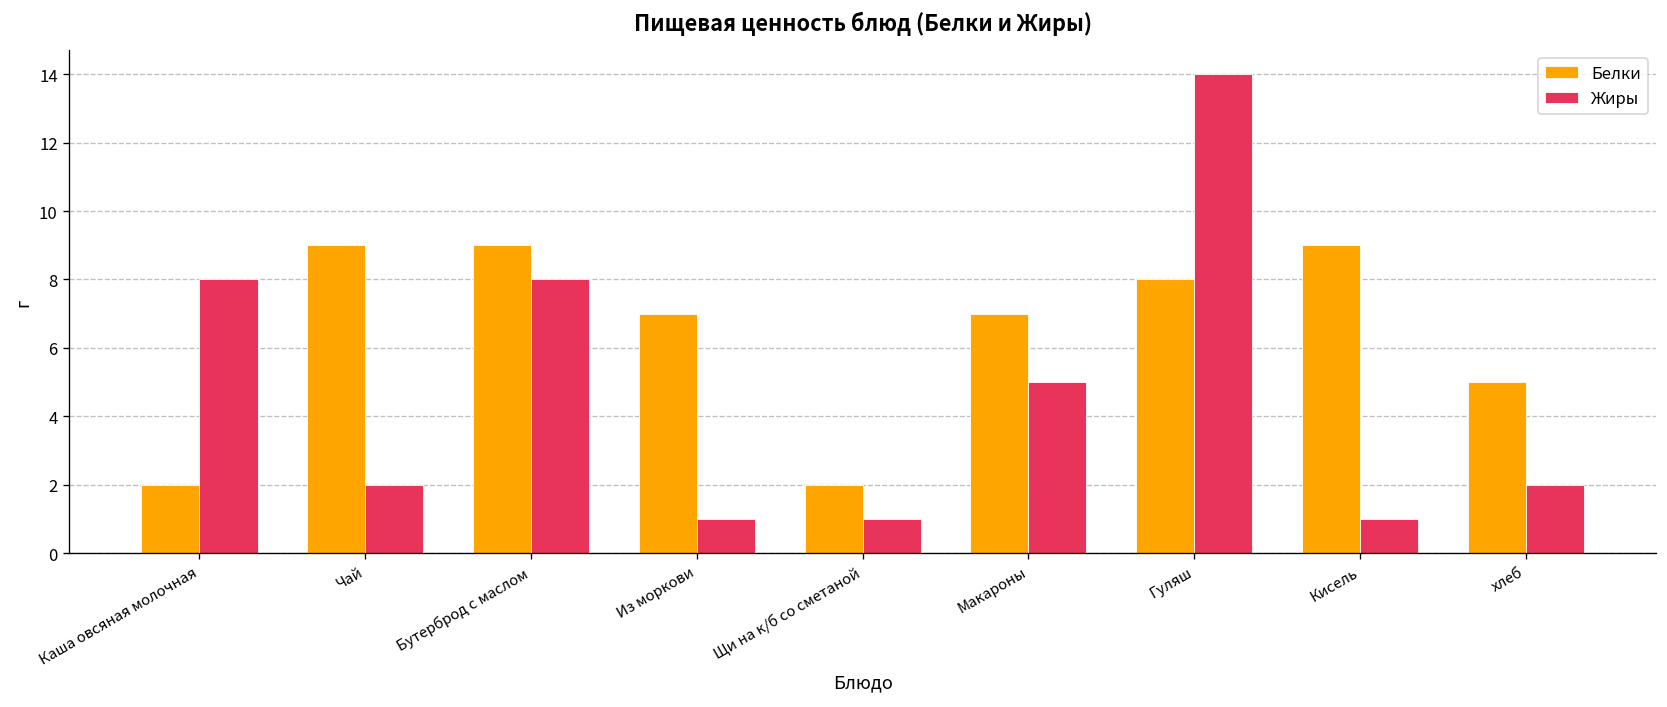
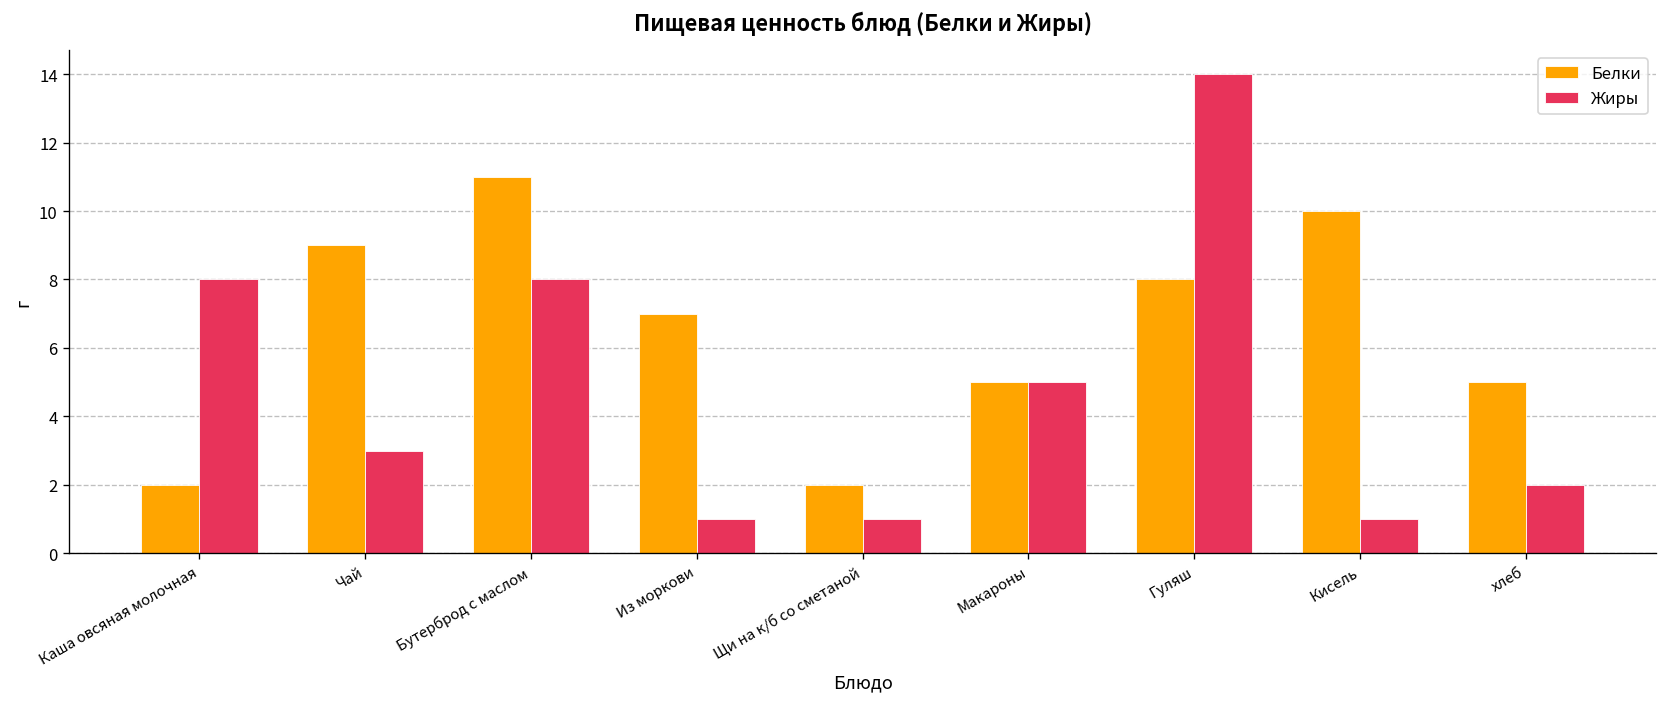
Жиры, Чай: 2 -> 3
Белки, Бутерброд с маслом: 9 -> 11
Белки, Макароны: 7 -> 5
Белки, Кисель: 9 -> 10
